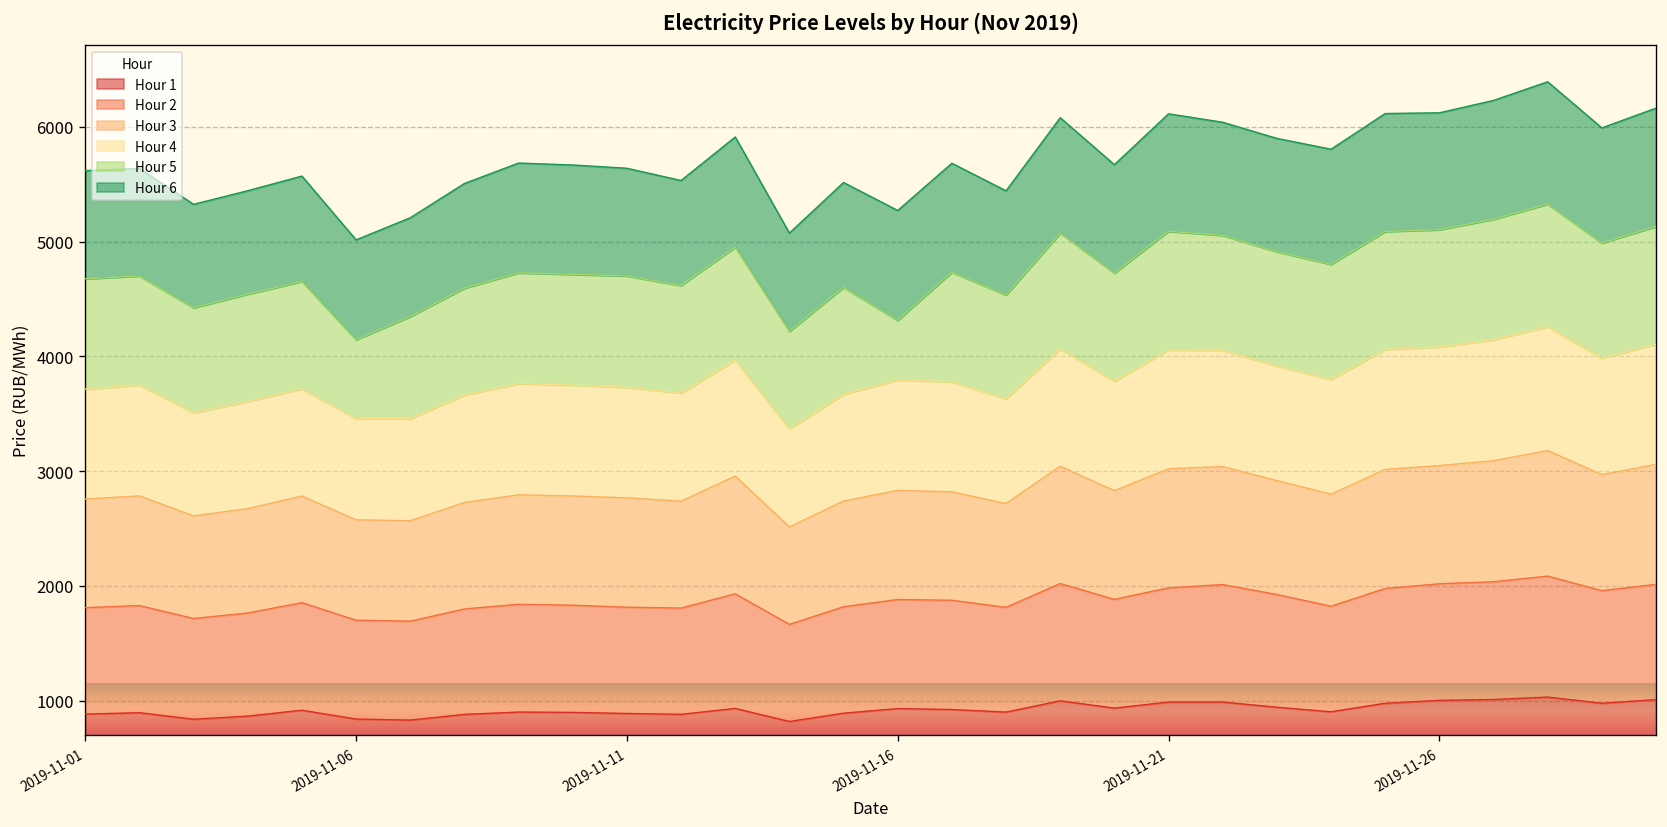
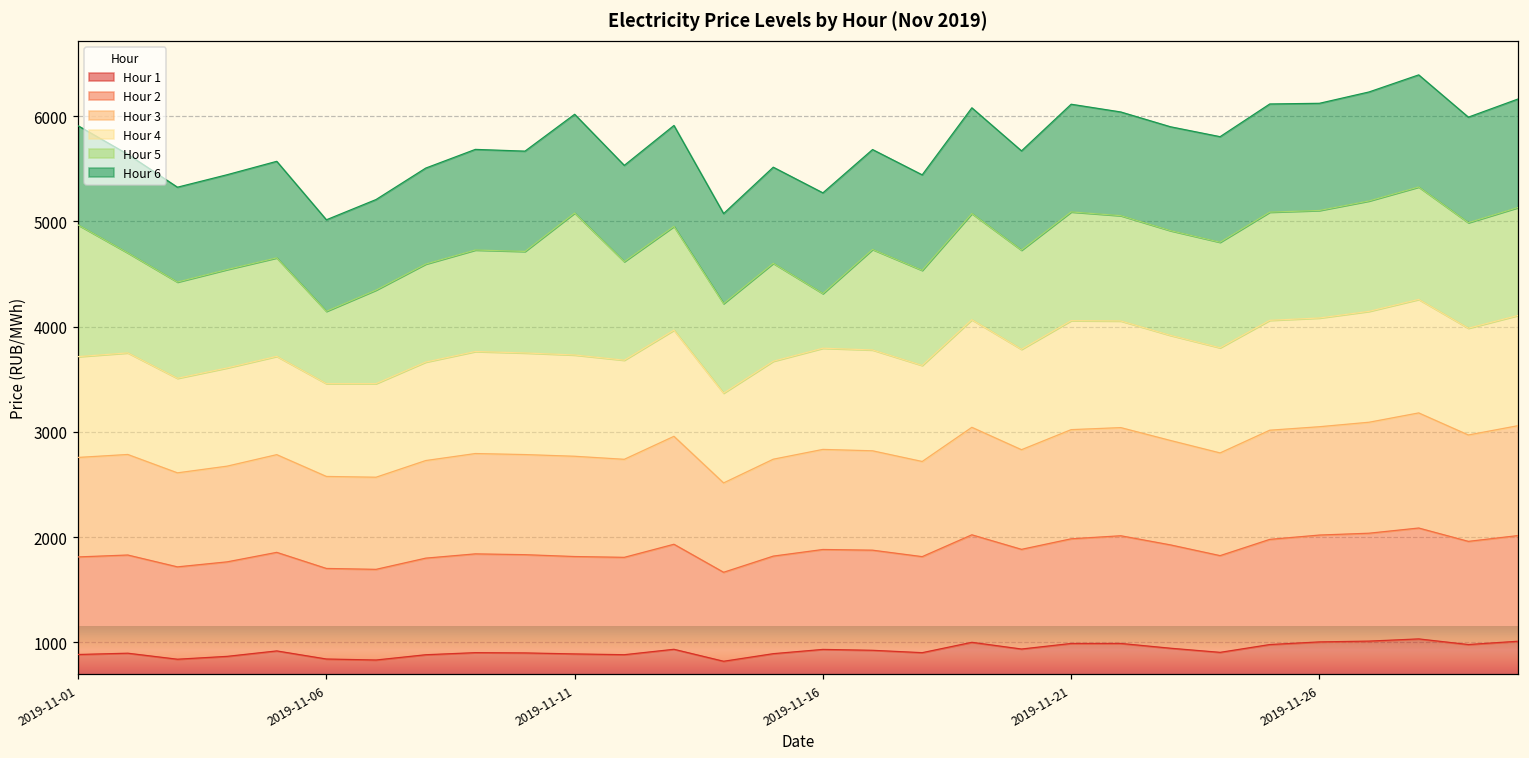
Hour 5, 2019-11-01: 1000 -> 1300
Hour 5, 2019-11-11: 1000 -> 1300
